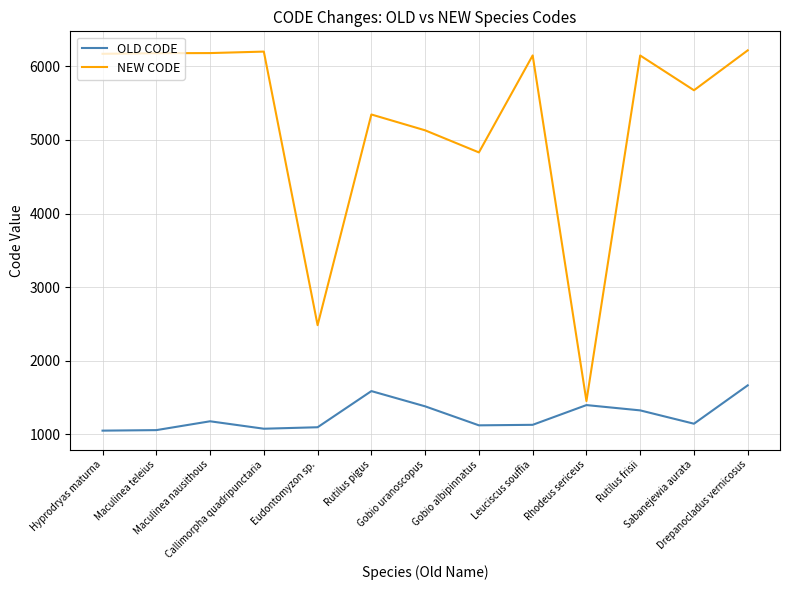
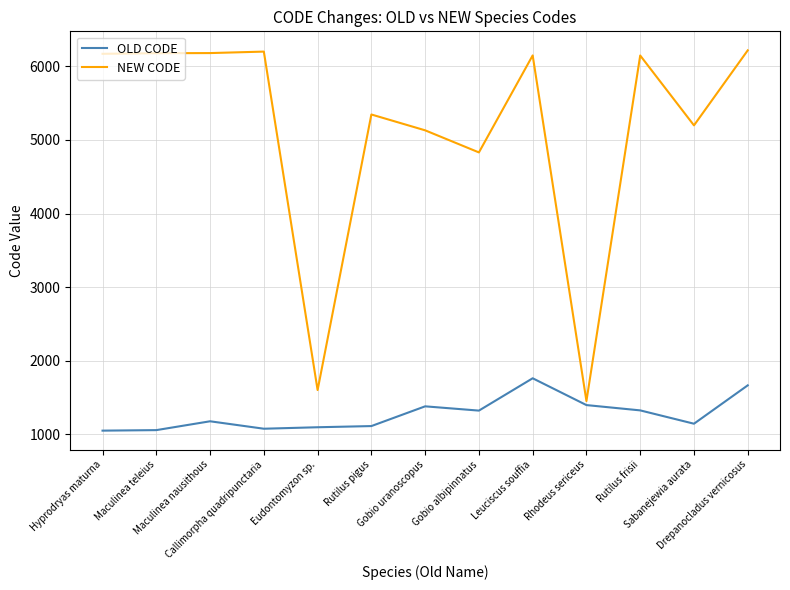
NEW CODE, Eudontomyzon sp.: 2500 -> 1600
OLD CODE, Rutilus pigus: 1600 -> 1100
OLD CODE, Gobio albipinnatus: 1100 -> 1300
OLD CODE, Leuciscus souffia: 1100 -> 1800
NEW CODE, Sabanejewia aurata: 5700 -> 5200
